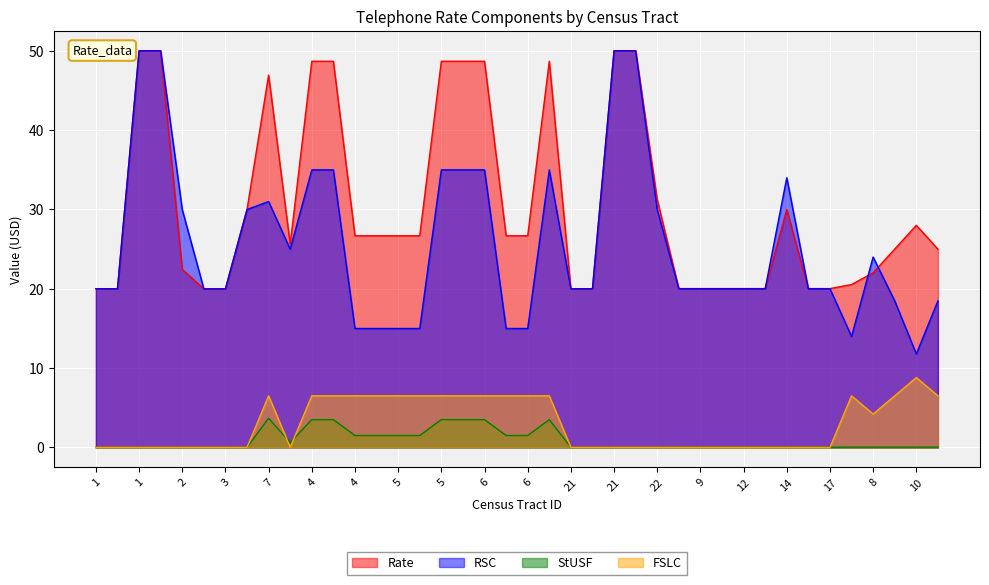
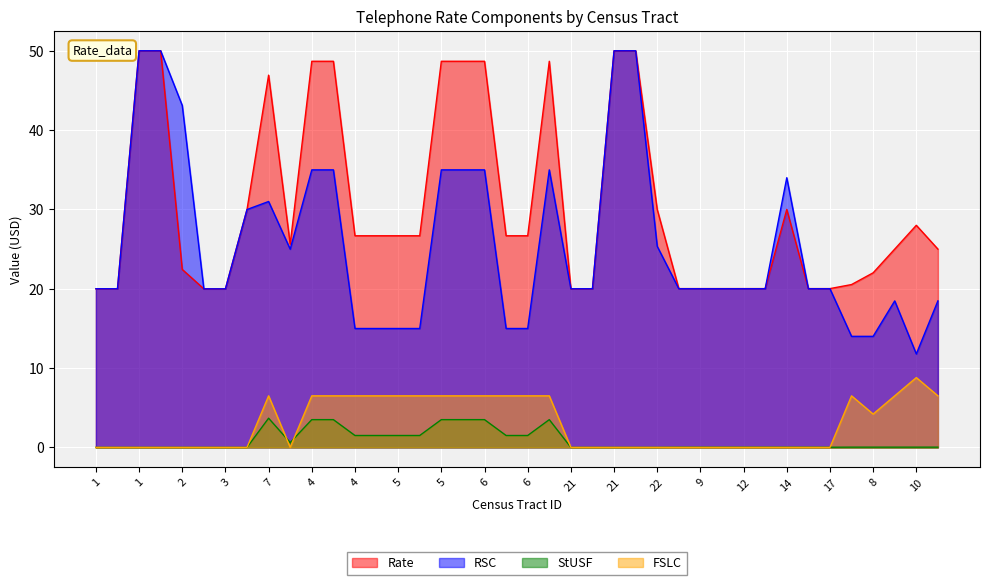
RSC, 2: 30 -> 43
Rate, 22: 31 -> 30
RSC, 22: 30 -> 25
RSC, 8: 24 -> 14
